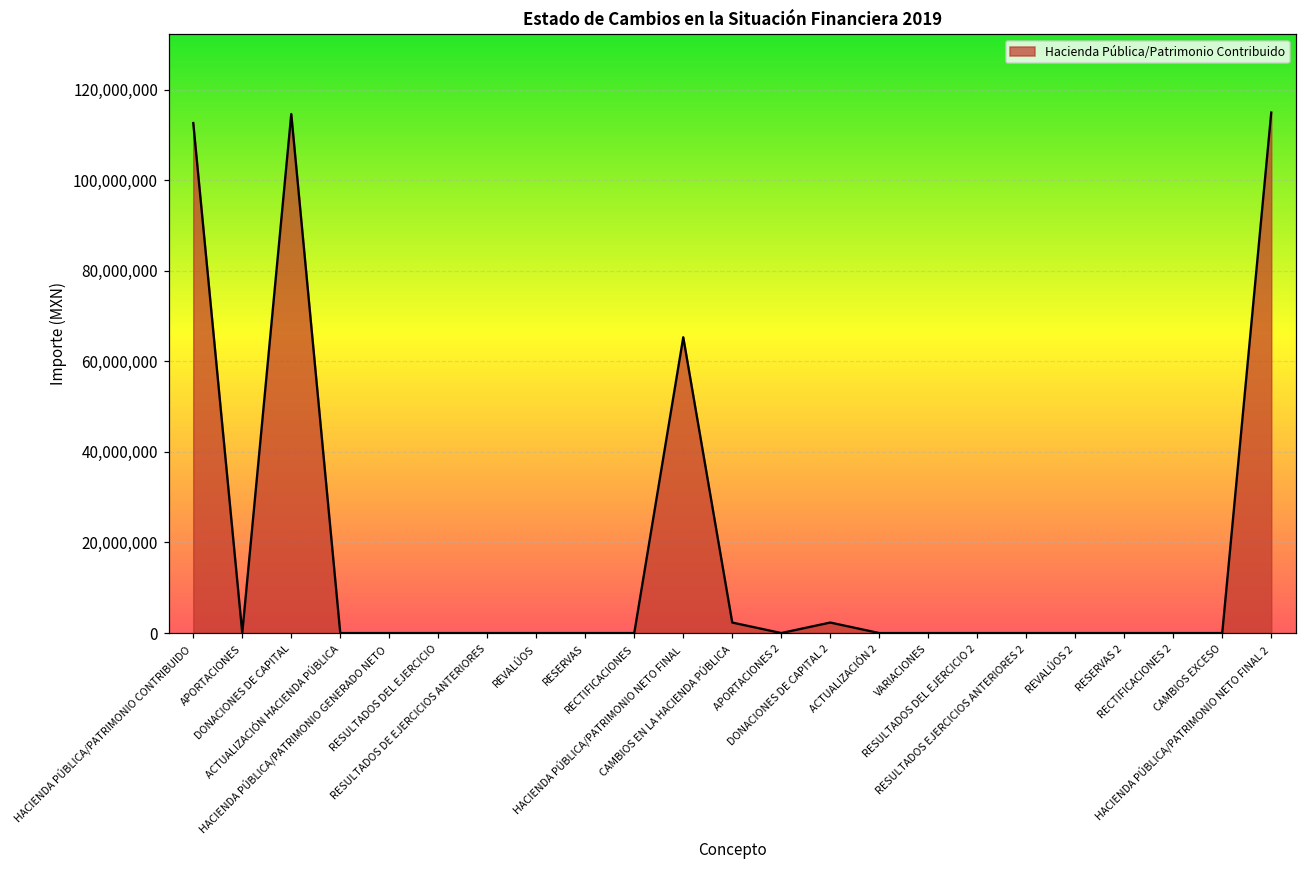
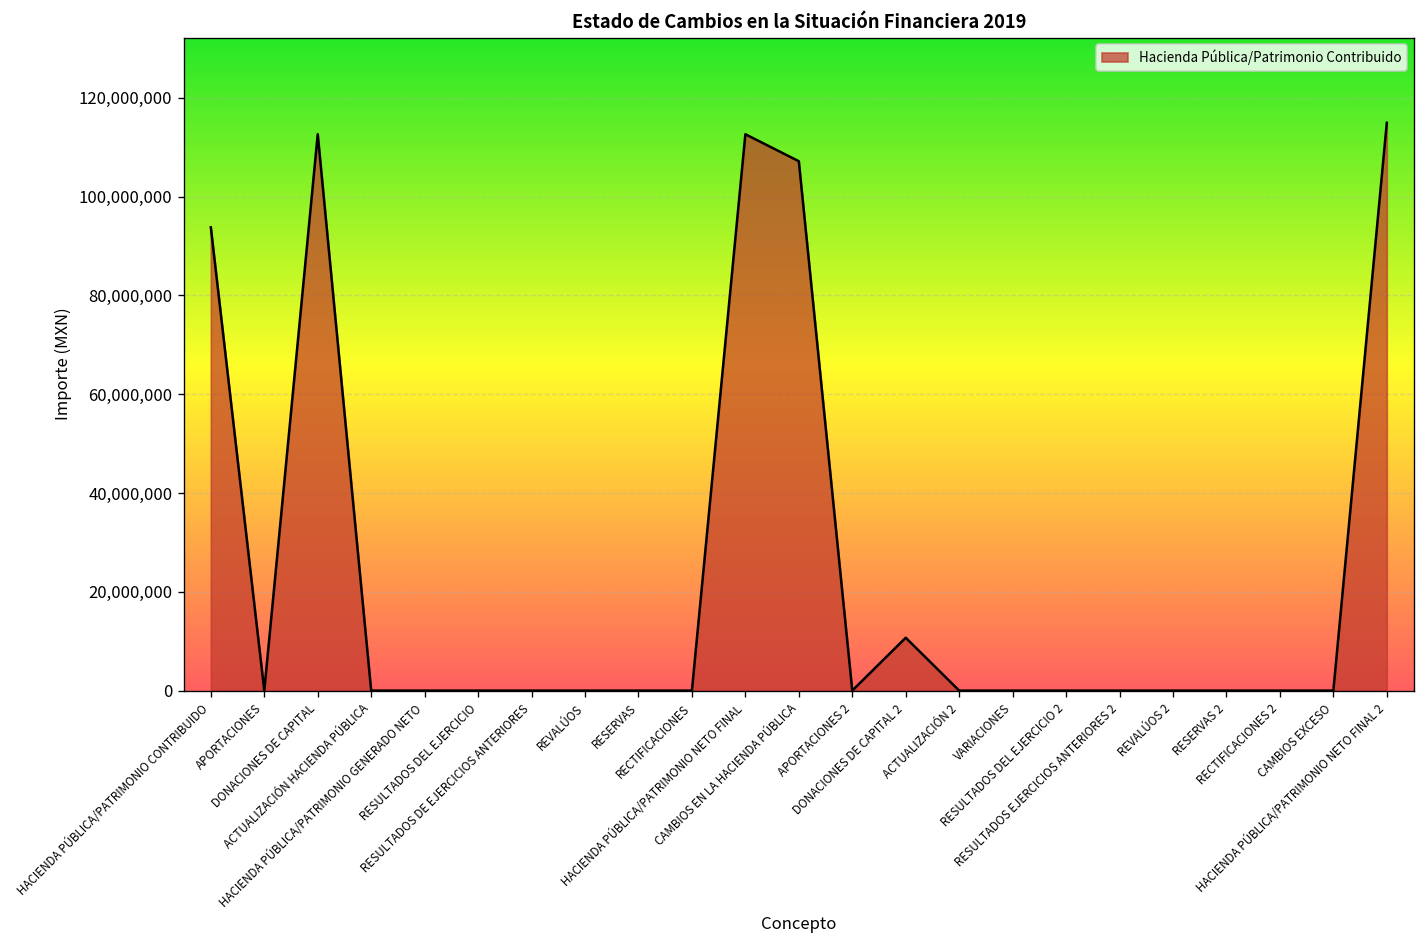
HACIENDA PÚBLICA/PATRIMONIO CONTRIBUIDO: 113,000,000 -> 94,000,000
DONACIONES DE CAPITAL: 115,000,000 -> 113,000,000
HACIENDA PÚBLICA/PATRIMONIO NETO FINAL: 65,000,000 -> 113,000,000
CAMBIOS EN LA HACIENDA PÚBLICA: 2,000,000 -> 107,000,000
DONACIONES DE CAPITAL 2: 2,000,000 -> 11,000,000
